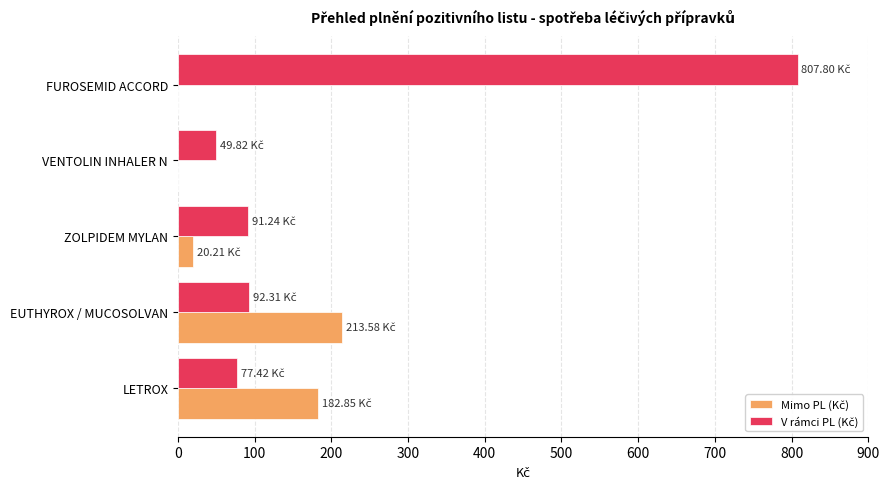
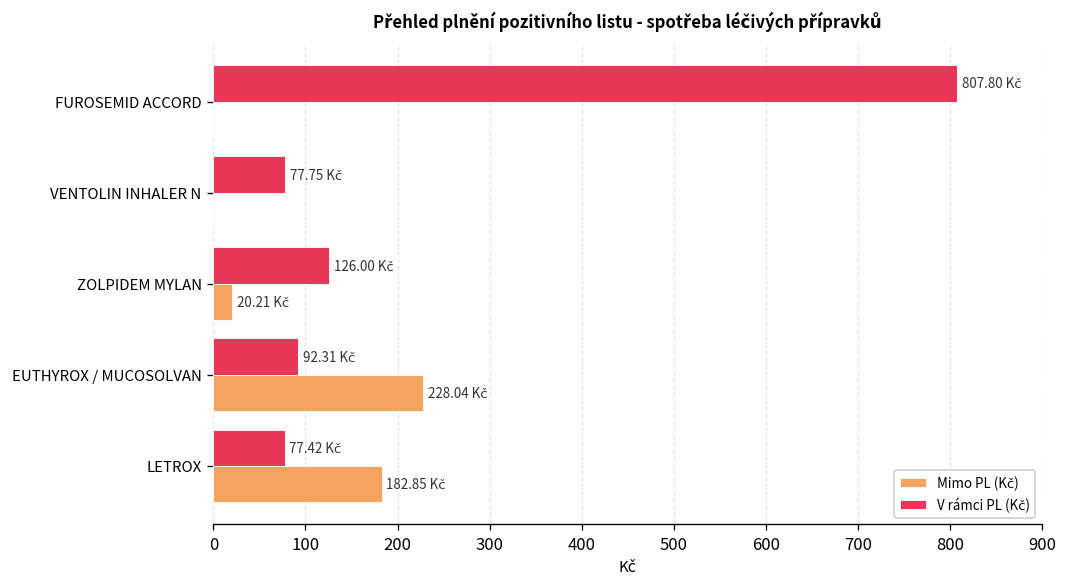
V rámci PL (Kč), VENTOLIN INHALER N: 49.82 -> 77.75
V rámci PL (Kč), ZOLPIDEM MYLAN: 91.24 -> 126.00
Mimo PL (Kč), EUTHYROX / MUCOSOLVAN: 213.58 -> 228.04
